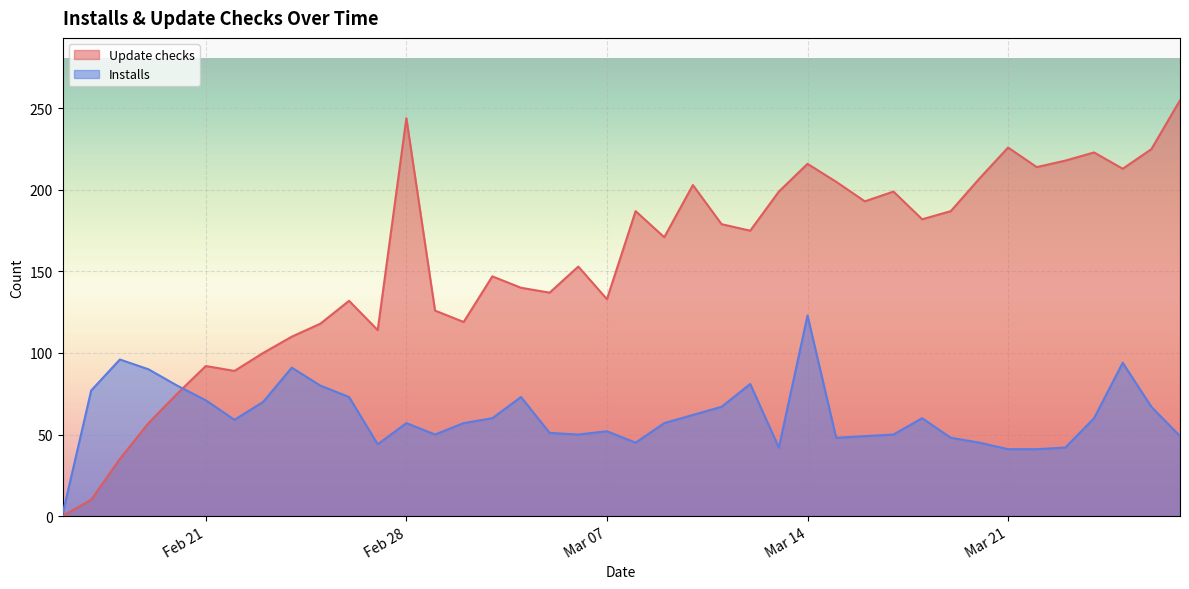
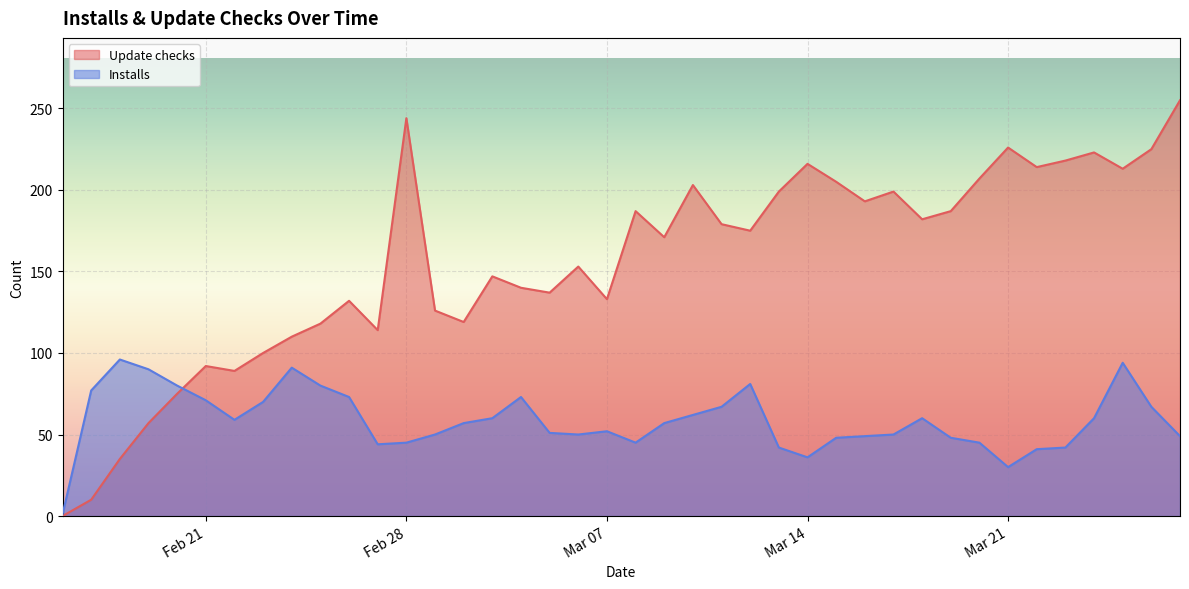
Installs, Feb 28: 57 -> 45
Installs, Mar 14: 123 -> 36
Installs, Mar 21: 41 -> 30
